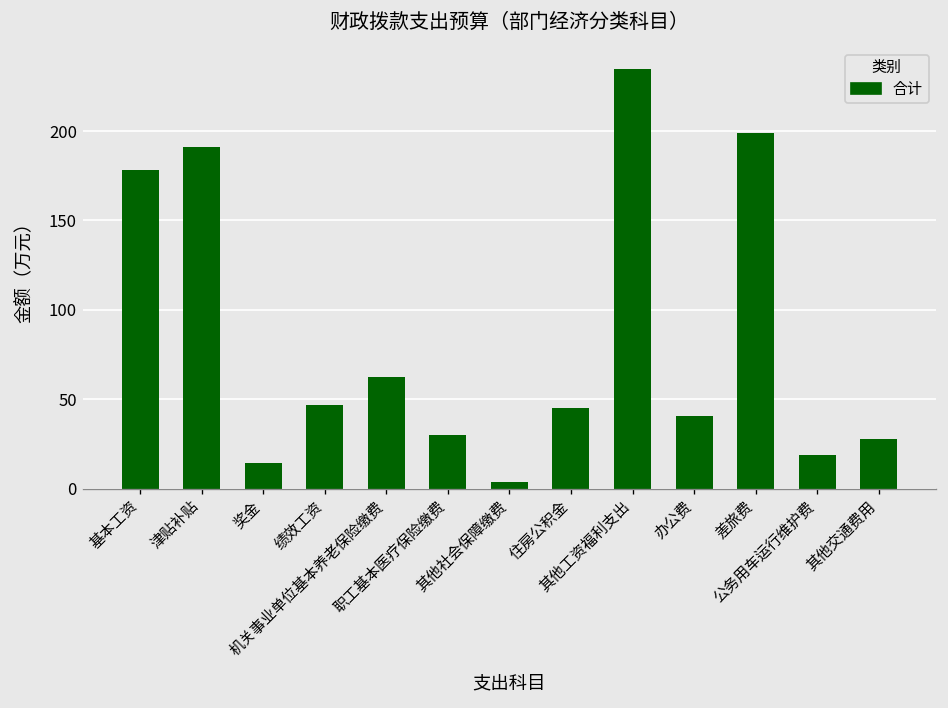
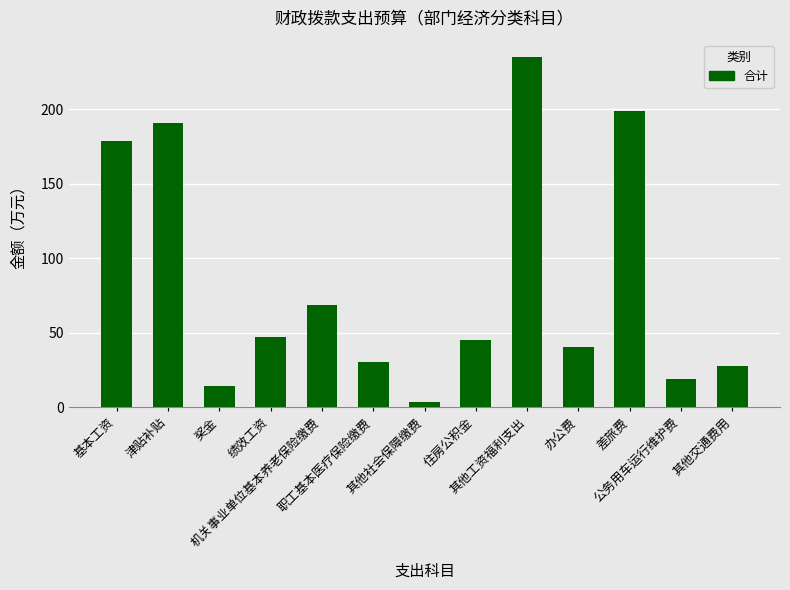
机关事业单位基本养老保险缴费: 63 -> 69
